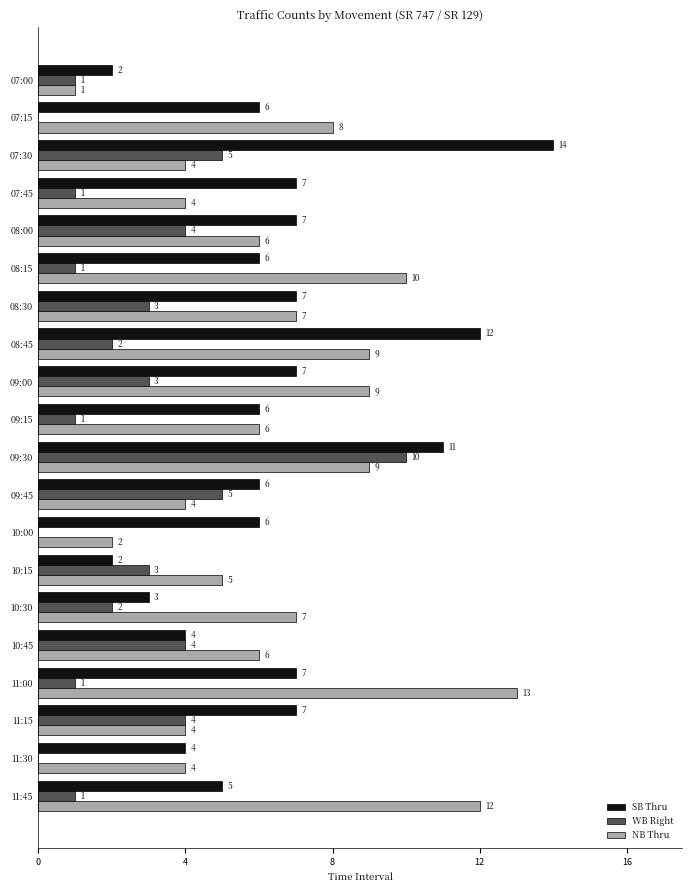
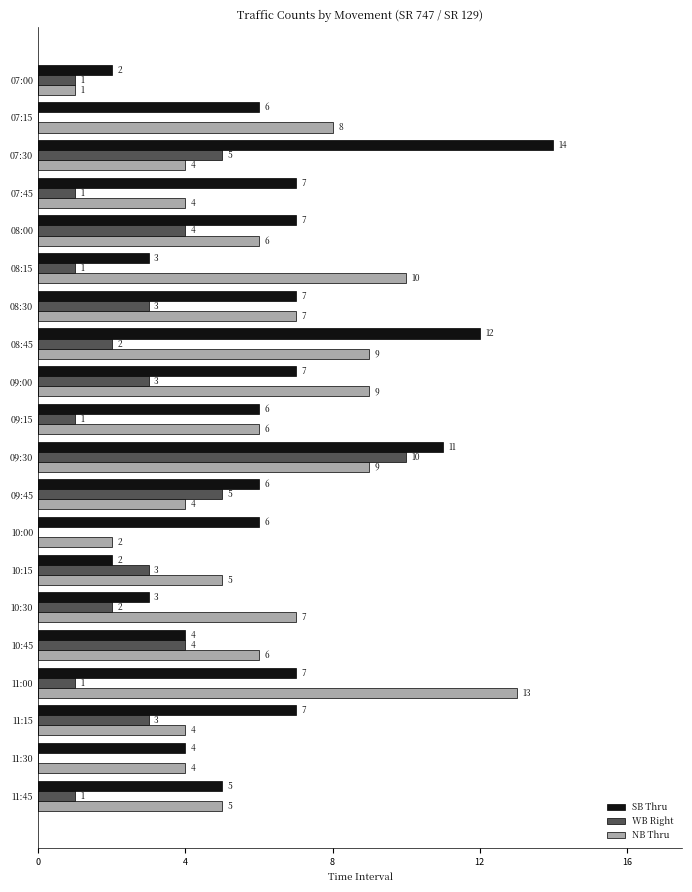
SB Thru, 08:15: 6 -> 3
WB Right, 11:15: 4 -> 3
NB Thru, 11:45: 12 -> 5
